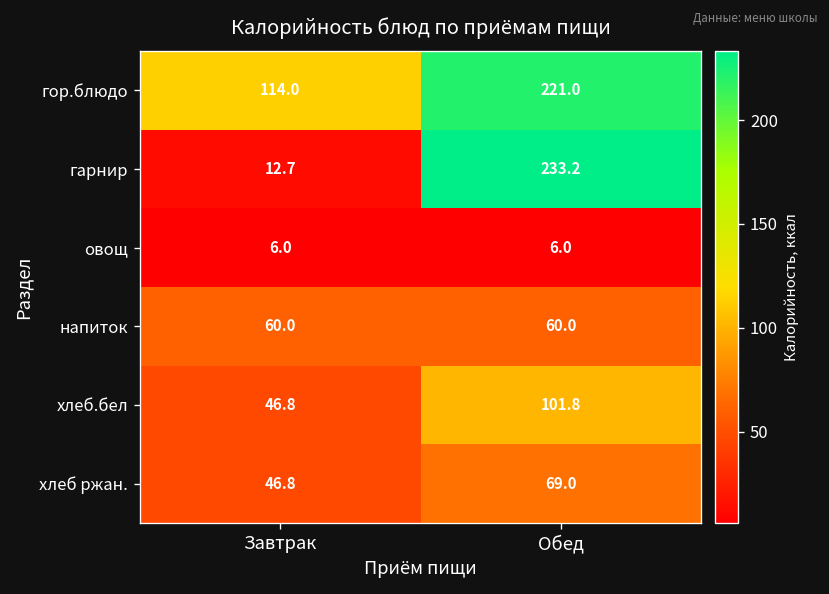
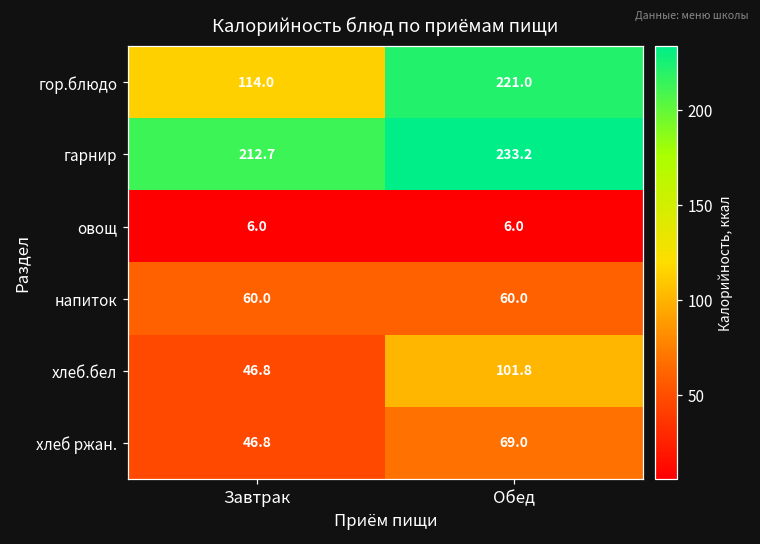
гарнир, Завтрак: 12.7 -> 212.7
